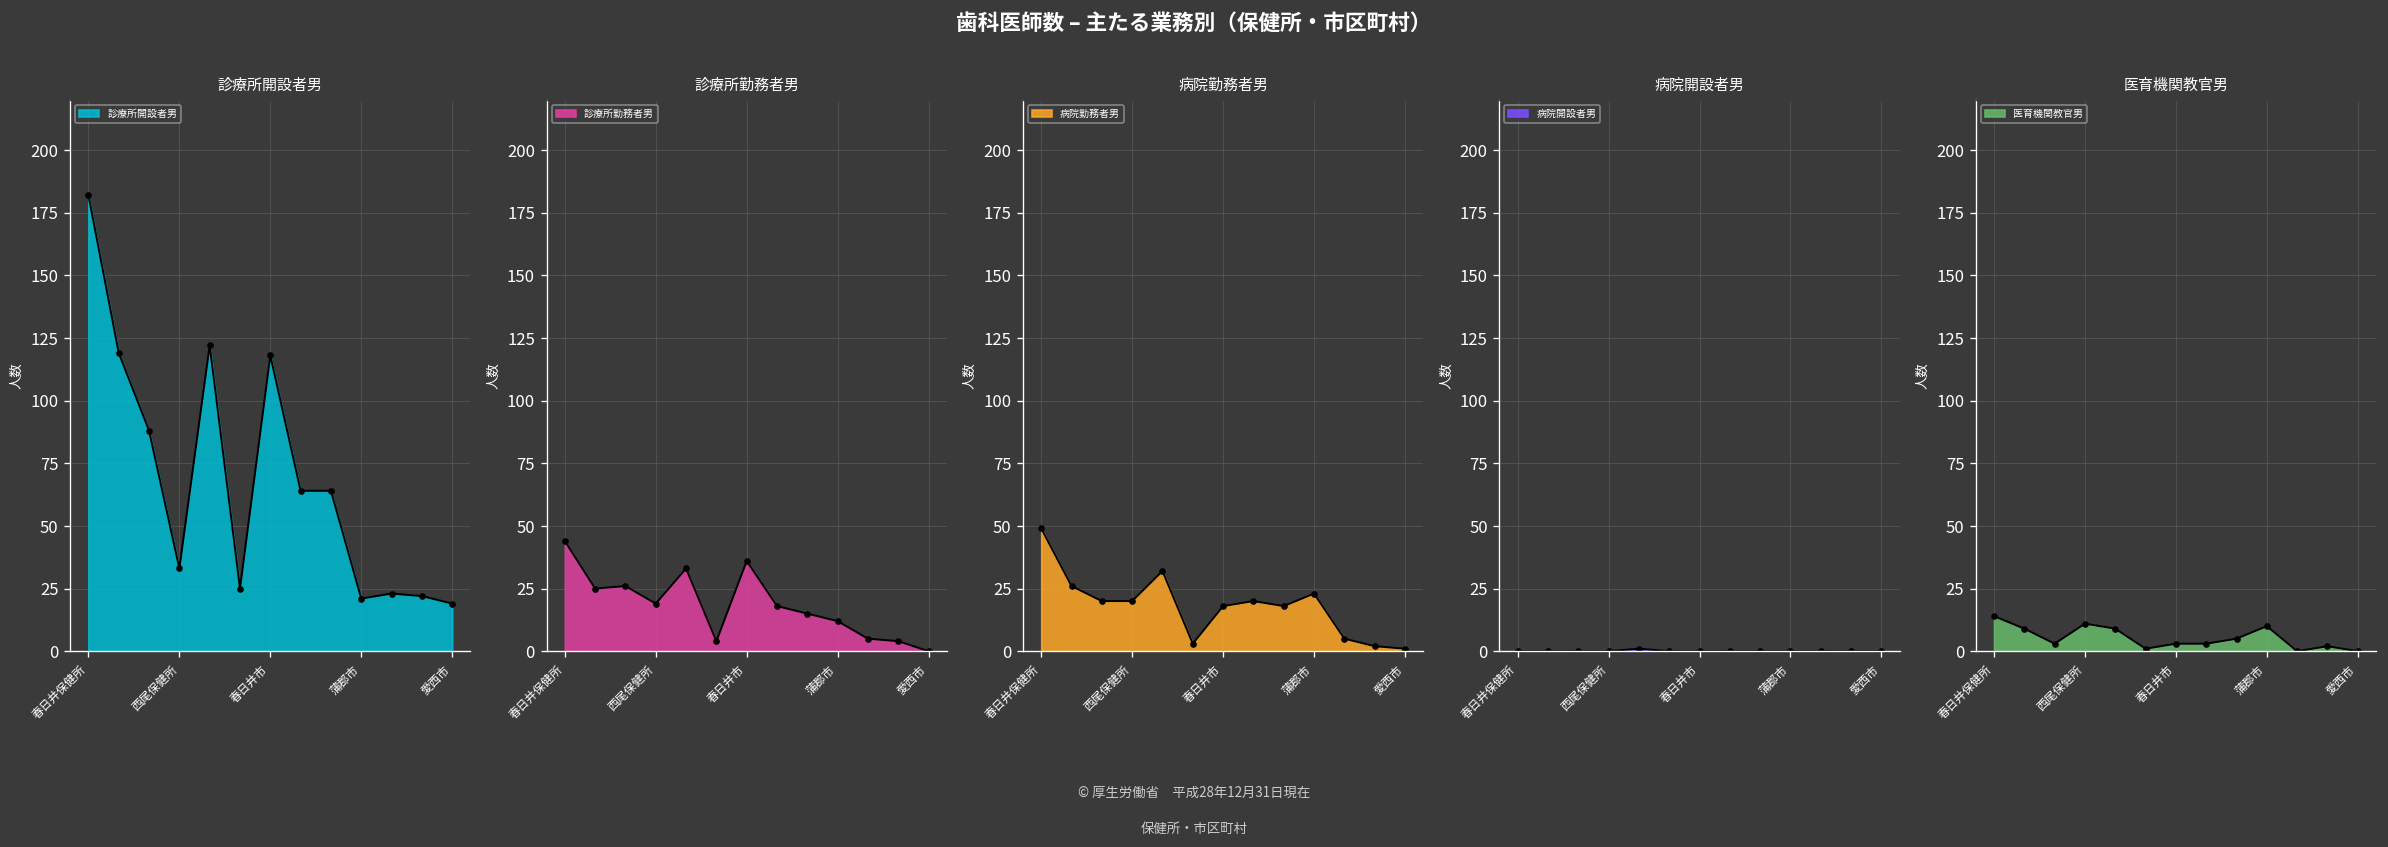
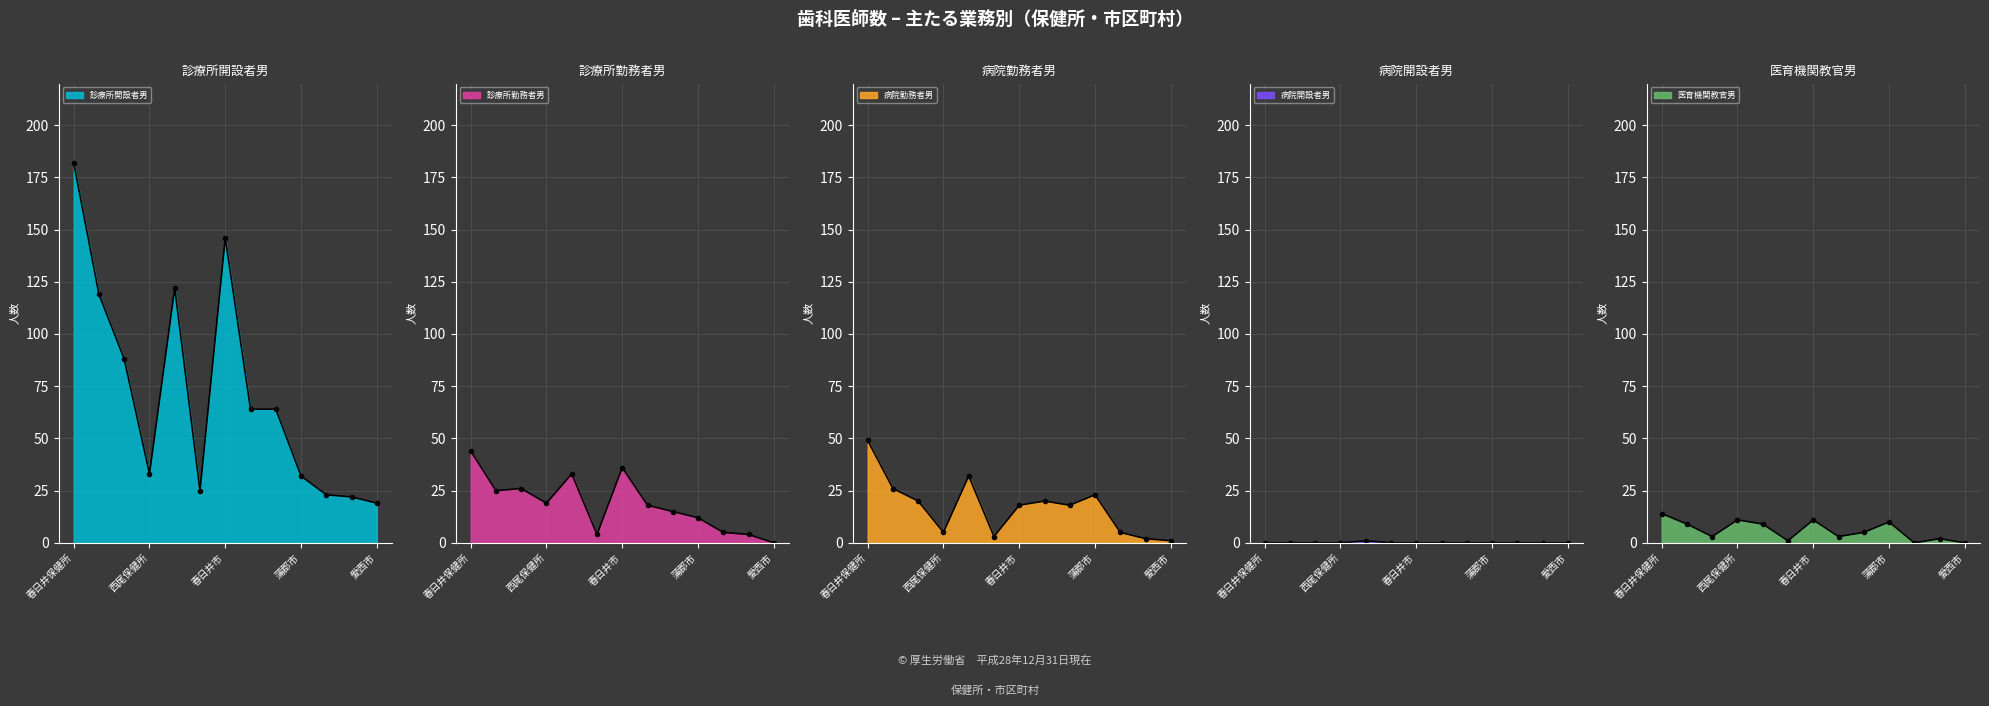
診療所開設者男, 春日井市: 118 -> 146
診療所開設者男, 蒲郡市: 21 -> 32
病院勤務者男, 西尾保健所: 20 -> 5
医育機関教官男, 春日井市: 3 -> 11
